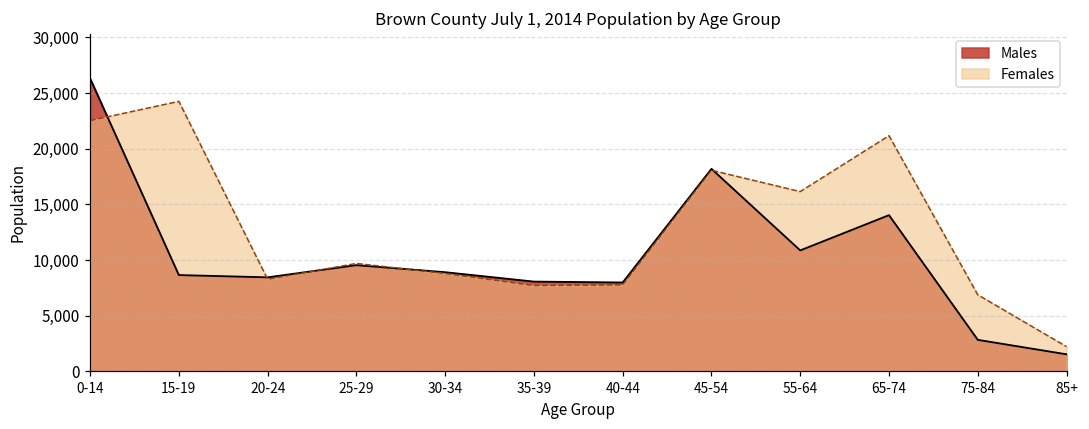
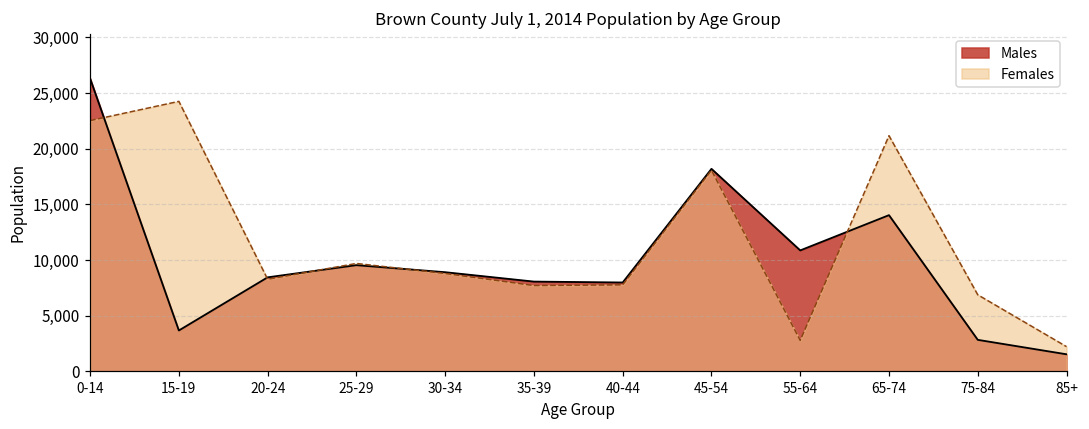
Males, 15-19: 8,700 -> 3,700
Females, 55-64: 16,200 -> 2,800
